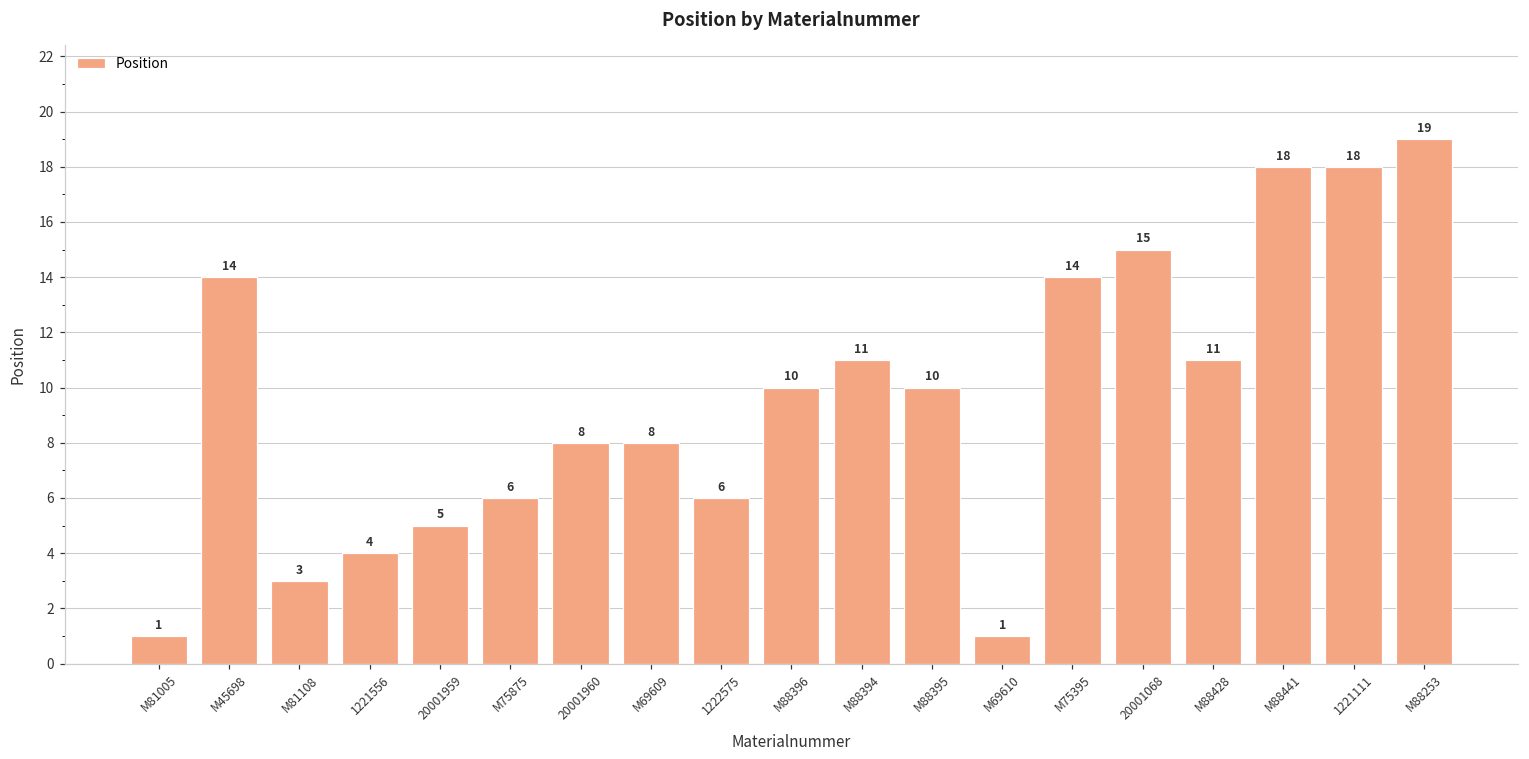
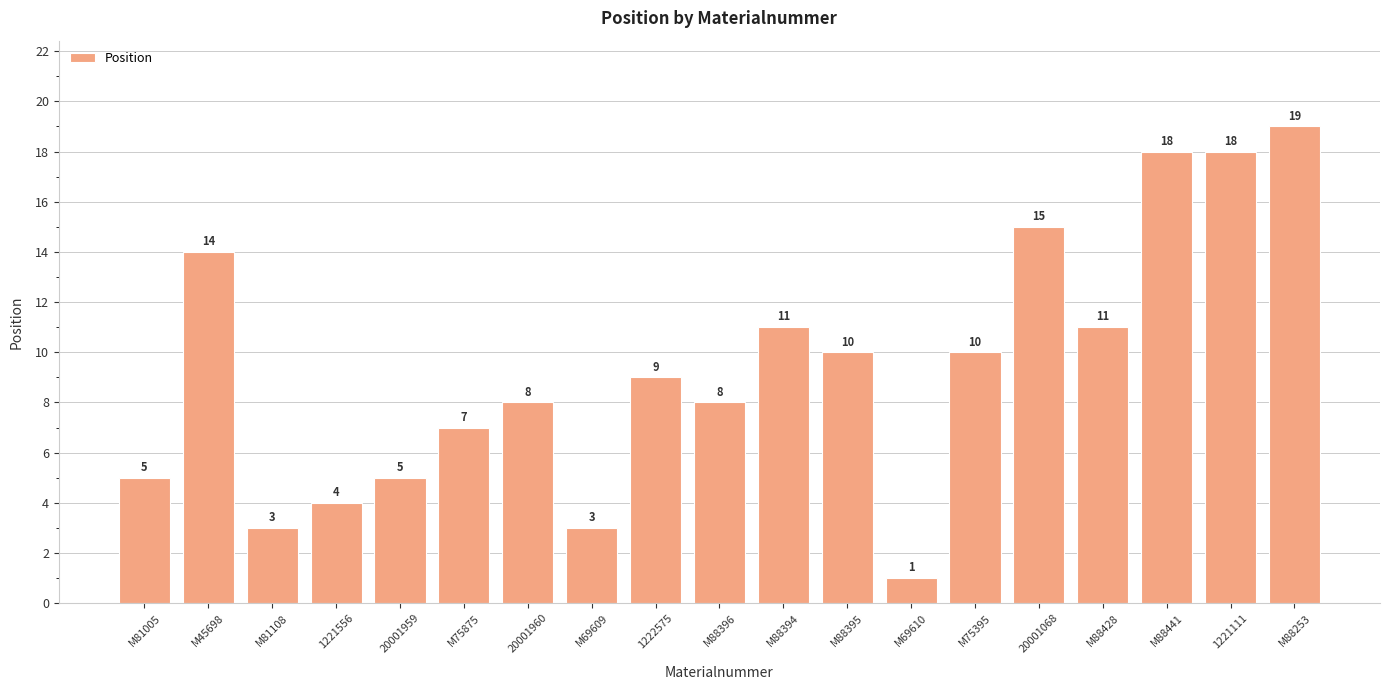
M81005: 1 -> 5
M75875: 6 -> 7
M69609: 8 -> 3
1222575: 6 -> 9
M88396: 10 -> 8
M75395: 14 -> 10
